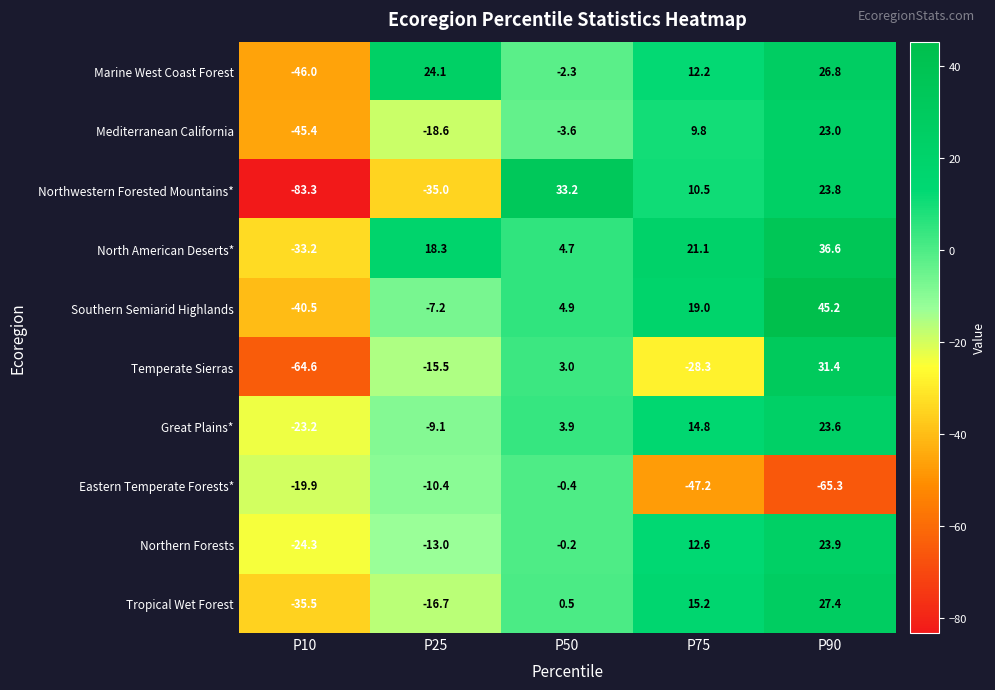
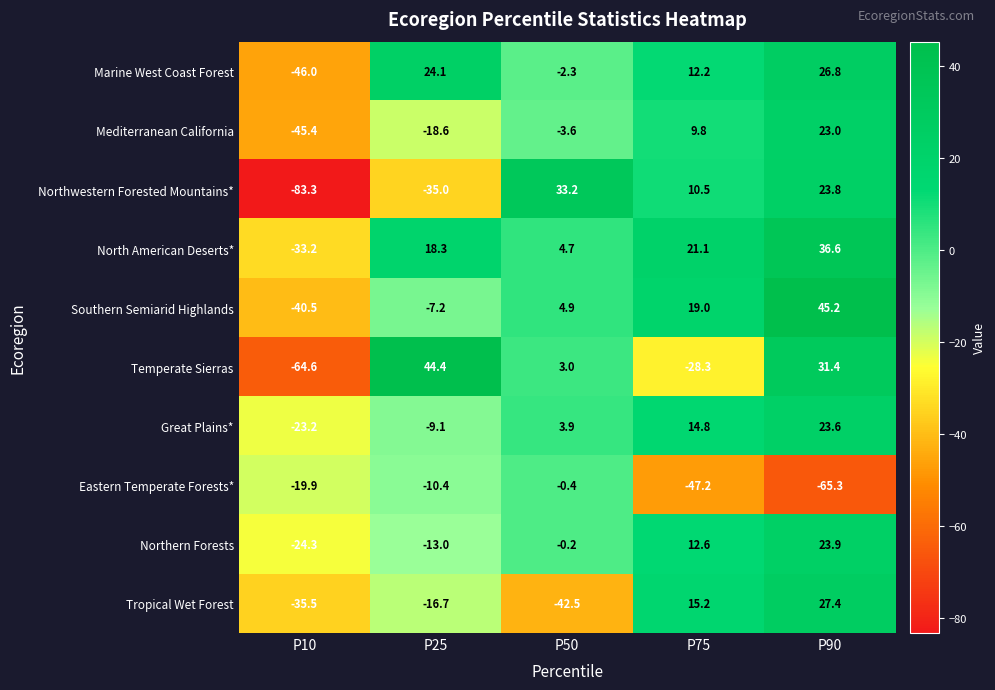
Temperate Sierras, P25: -15.5 -> 44.4
Tropical Wet Forest, P50: 0.5 -> -42.5
